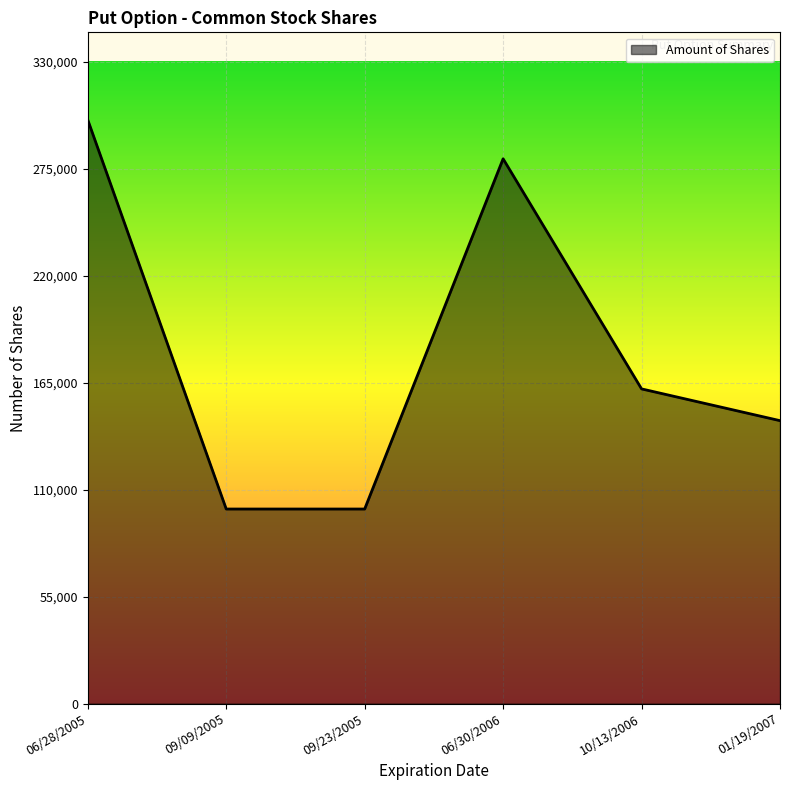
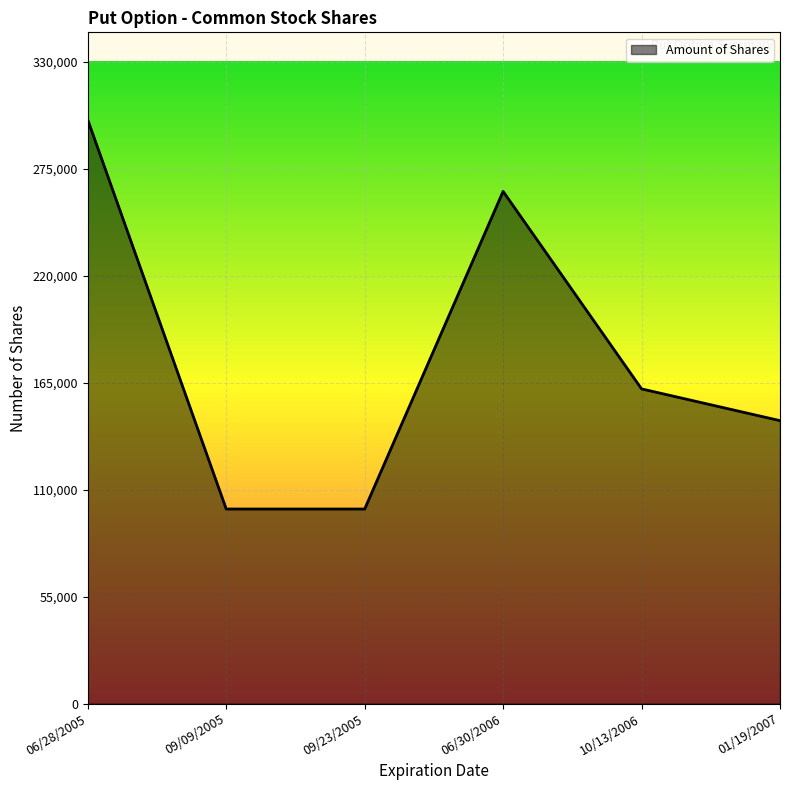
06/30/2006: 280,000 -> 263,000
